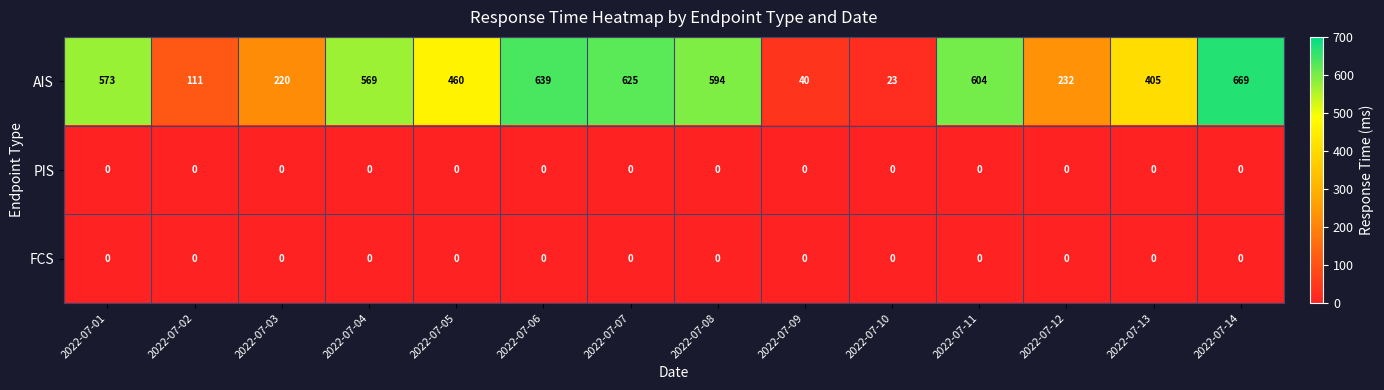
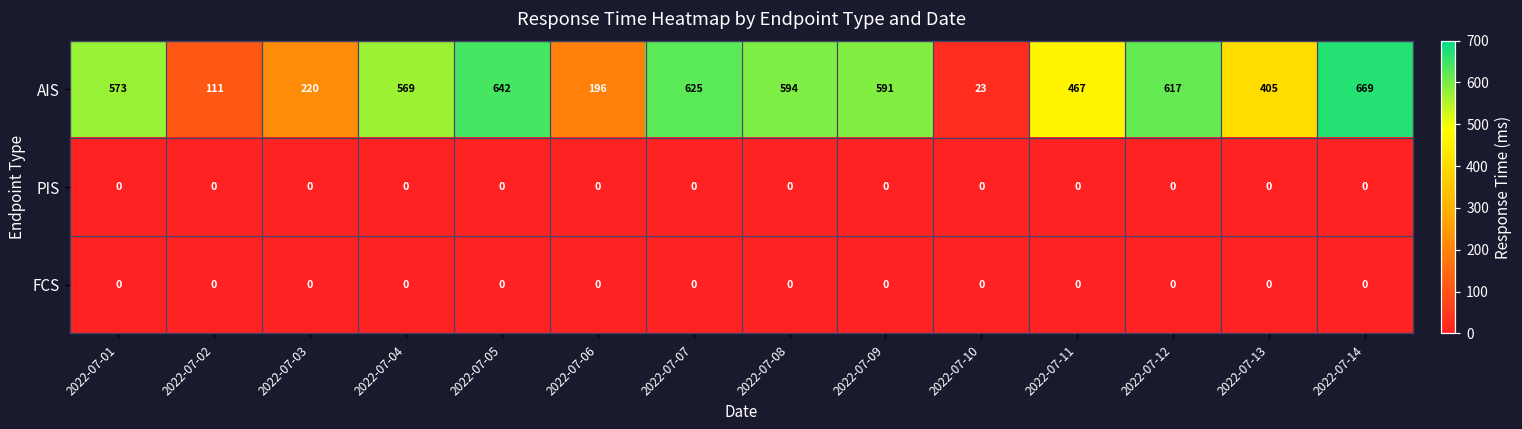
AIS, 2022-07-05: 460 -> 642
AIS, 2022-07-06: 639 -> 196
AIS, 2022-07-09: 40 -> 591
AIS, 2022-07-11: 604 -> 467
AIS, 2022-07-12: 232 -> 617
